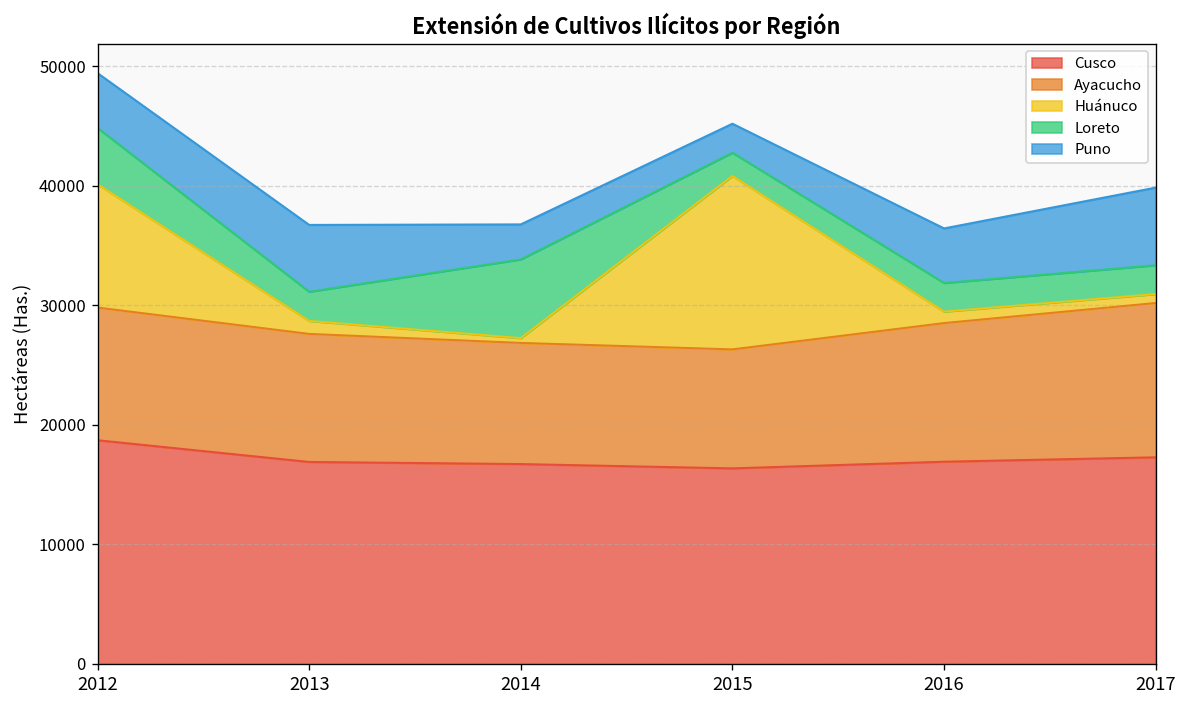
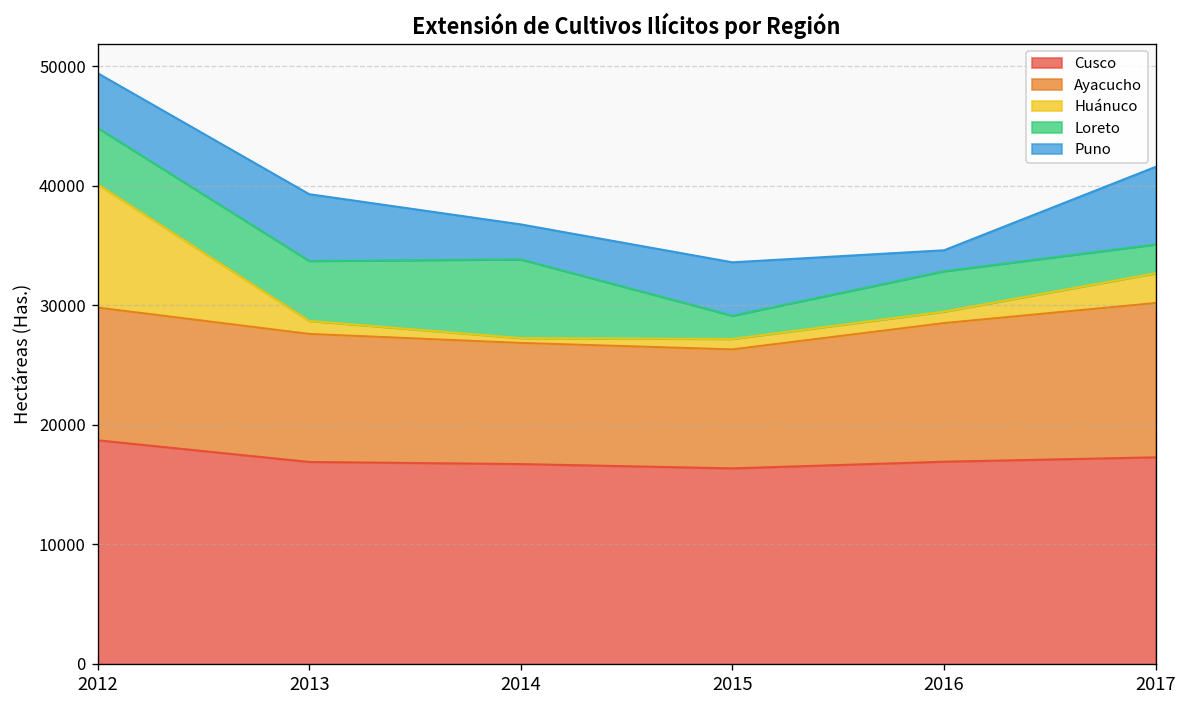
Loreto, 2013: 2000 -> 5000
Huánuco, 2015: 15000 -> 1000
Puno, 2015: 2000 -> 4000
Loreto, 2016: 2000 -> 3000
Puno, 2016: 5000 -> 2000
Huánuco, 2017: 1000 -> 2000
